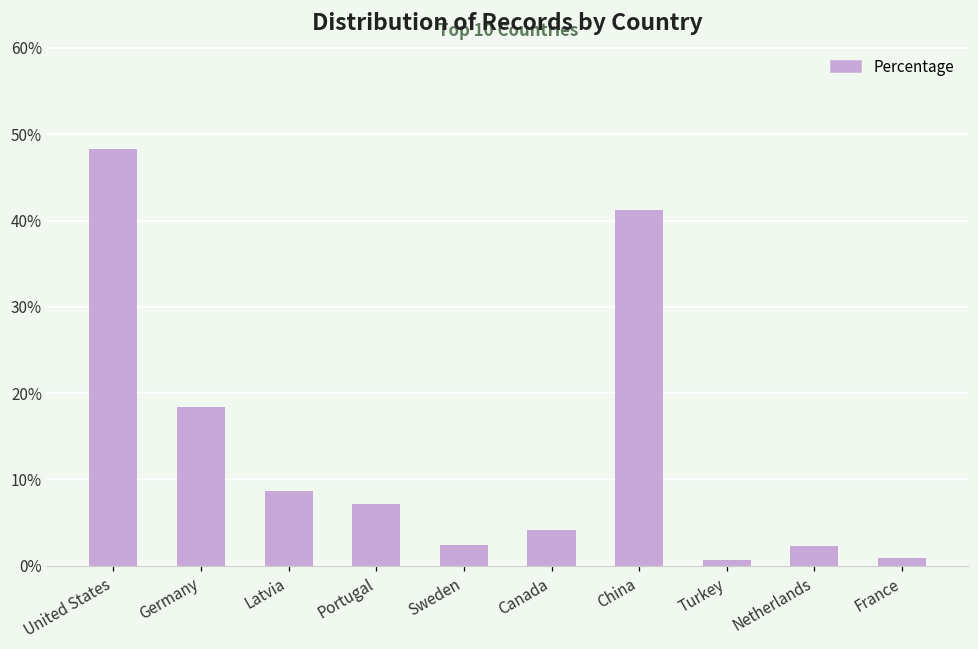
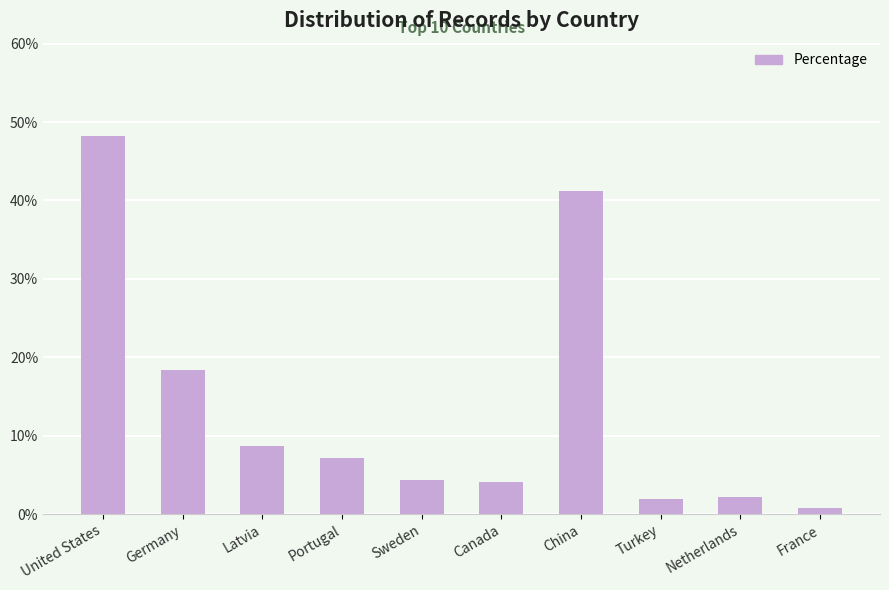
Sweden: 2% -> 4%
Turkey: 1% -> 2%
